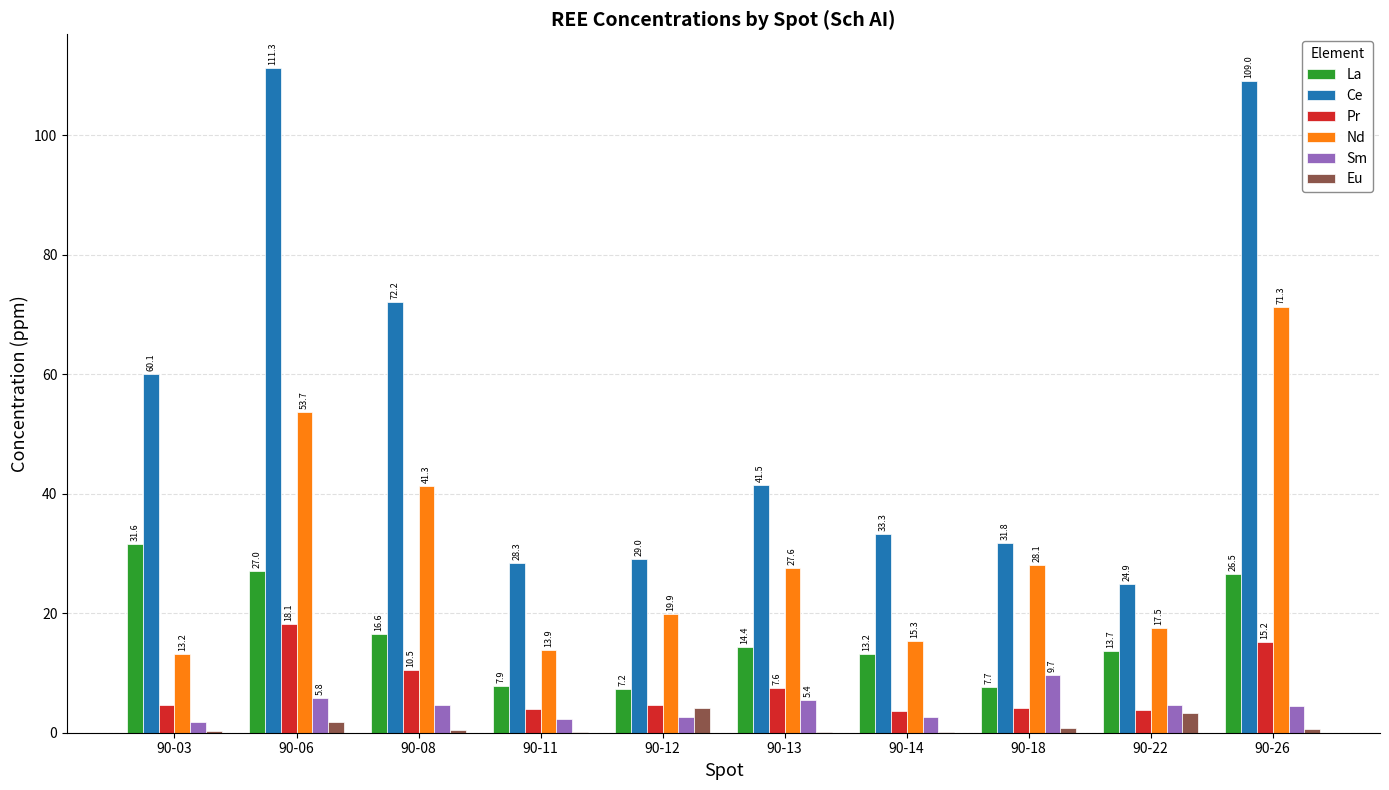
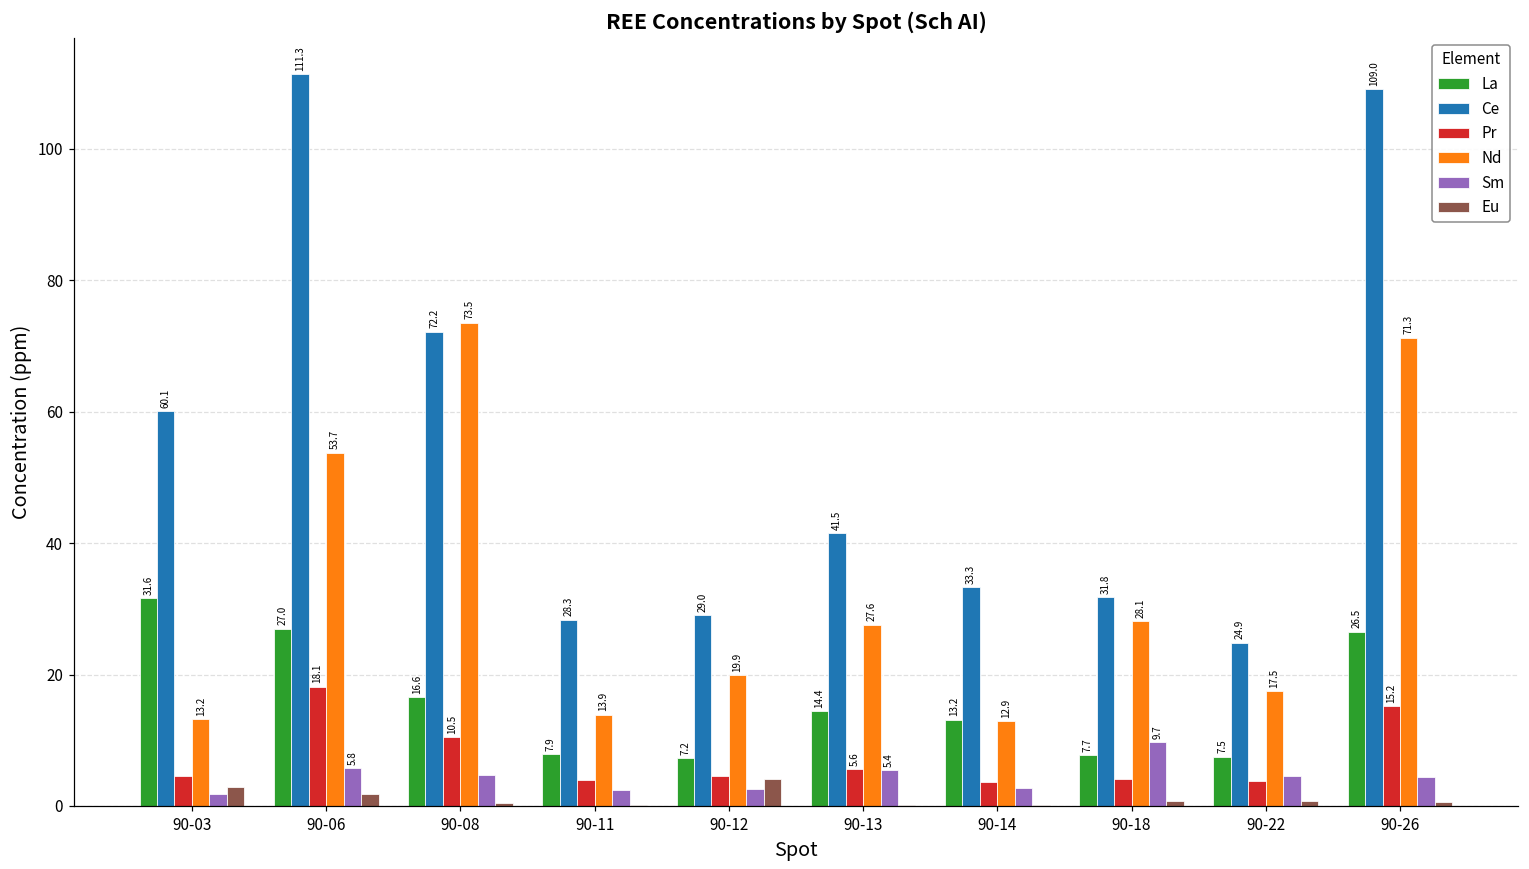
Eu, 90-03: 0 -> 3
Nd, 90-08: 41.3 -> 73.5
Pr, 90-13: 7.6 -> 5.6
Nd, 90-14: 15.3 -> 12.9
La, 90-22: 13.7 -> 7.5
Eu, 90-22: 3 -> 1
